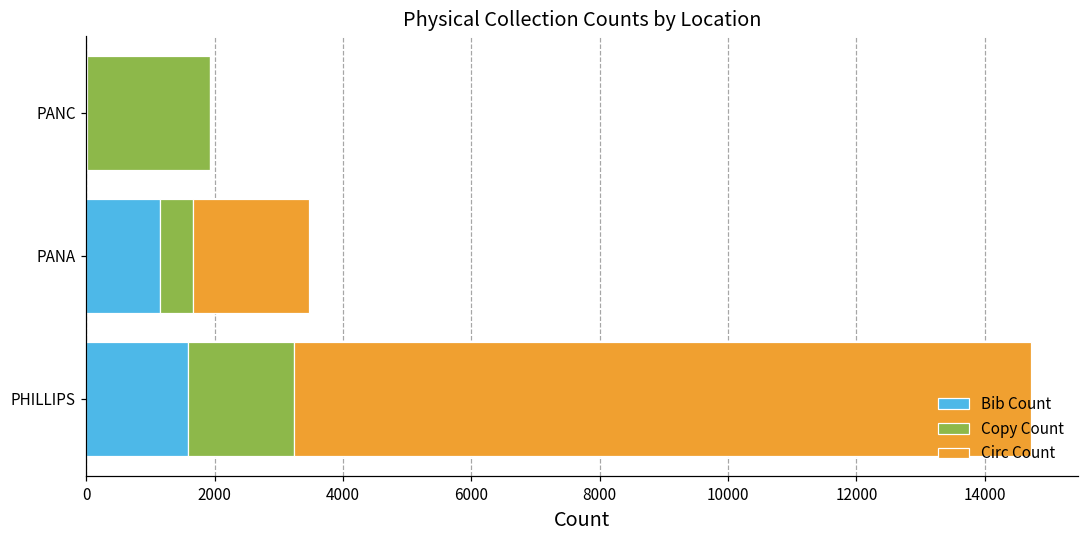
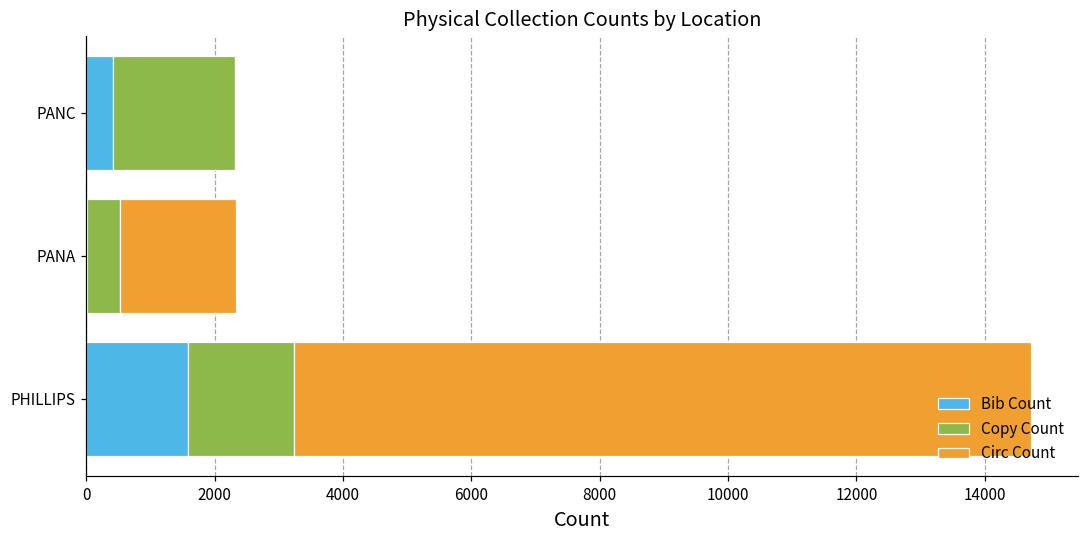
Bib Count, PANC: 0 -> 400
Bib Count, PANA: 1200 -> 0
